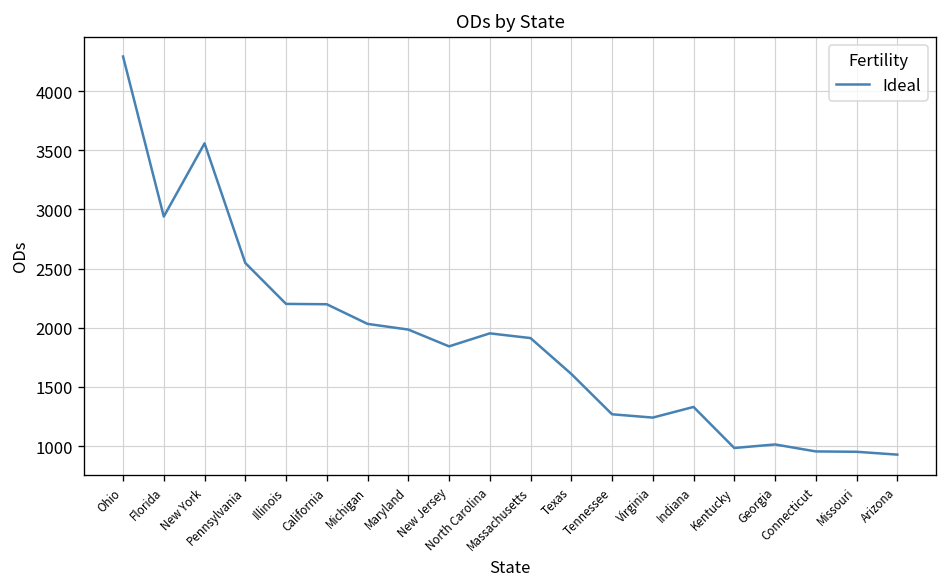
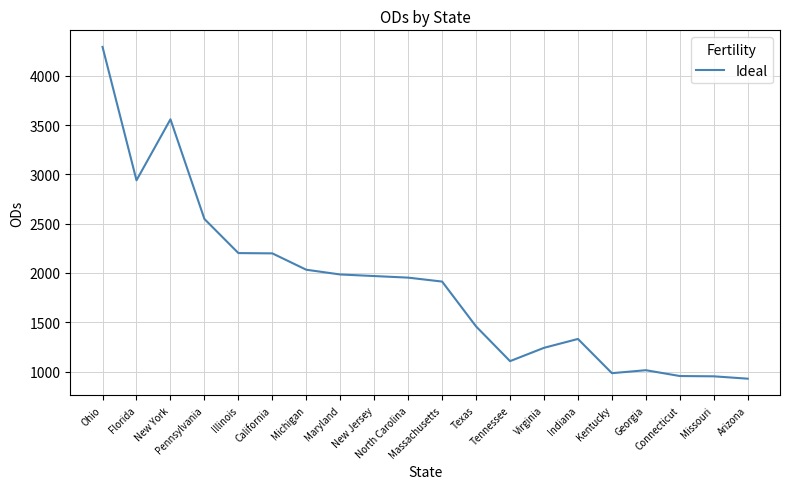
New Jersey: 1800 -> 2000
Texas: 1600 -> 1500
Tennessee: 1300 -> 1100
